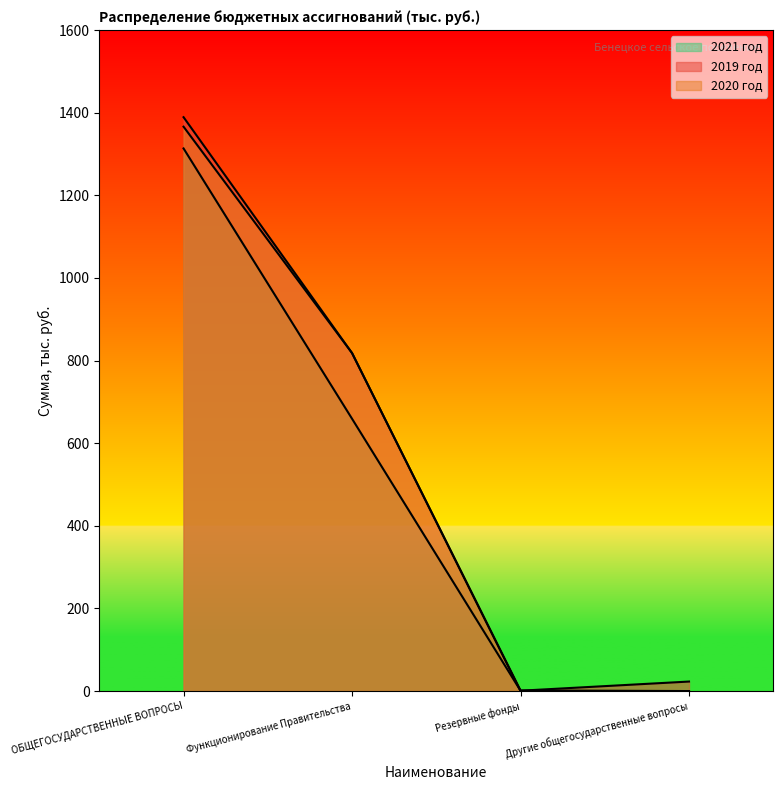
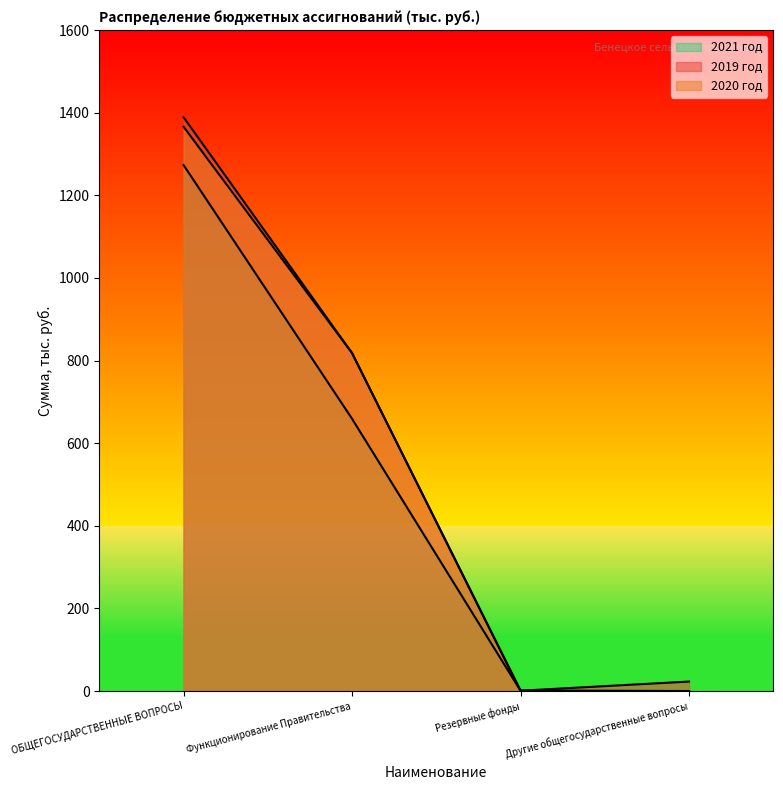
2021 год, ОБЩЕГОСУДАРСТВЕННЫЕ ВОПРОСЫ: 1310 -> 1270
